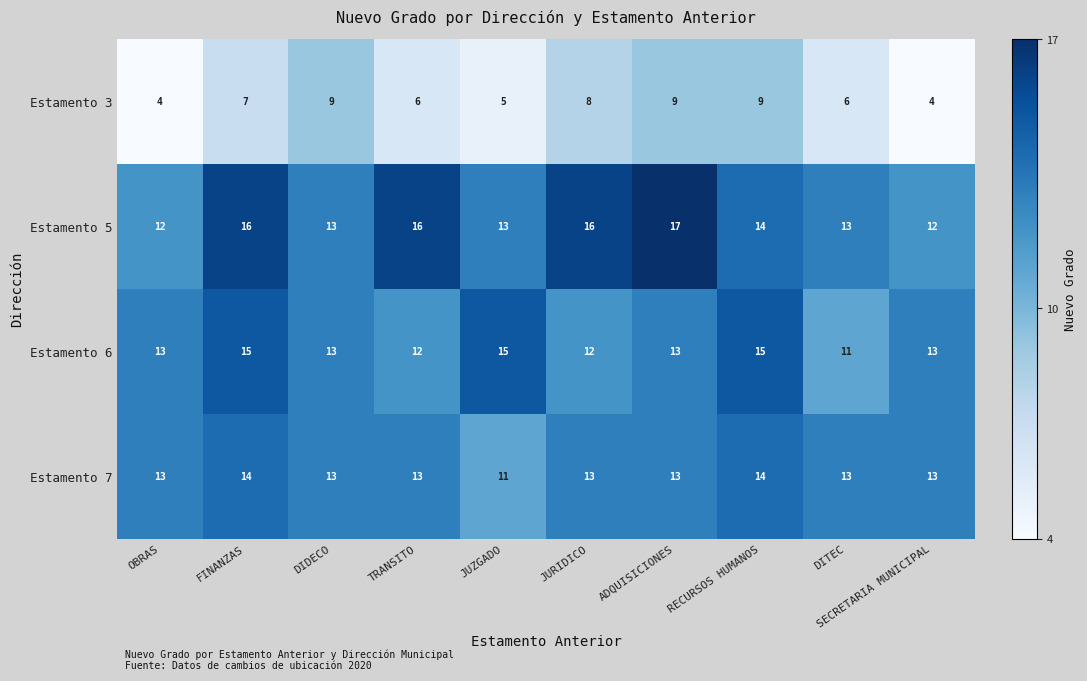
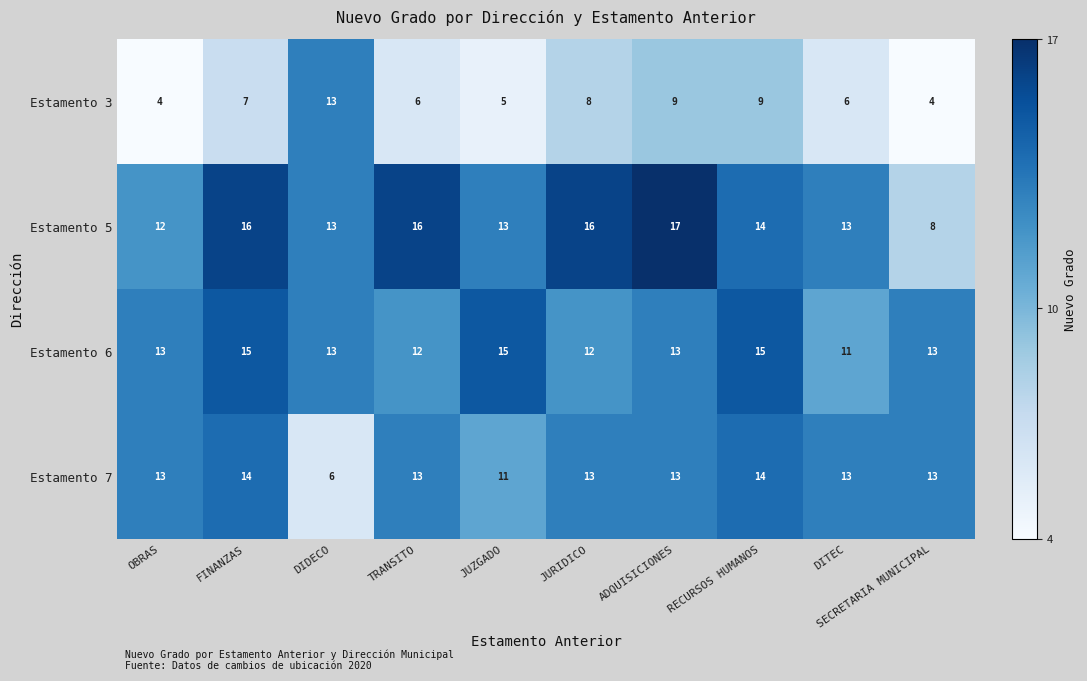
Estamento 3, DIDECO: 9 -> 13
Estamento 5, SECRETARIA MUNICIPAL: 12 -> 8
Estamento 7, DIDECO: 13 -> 6
